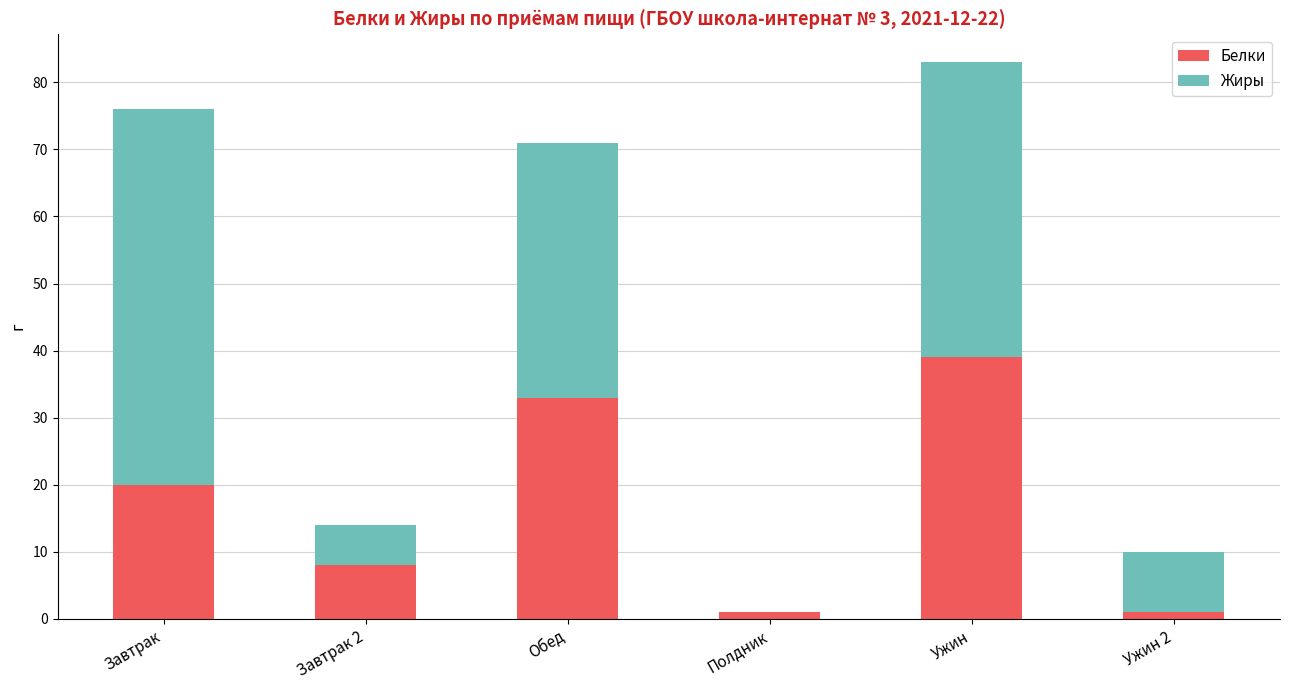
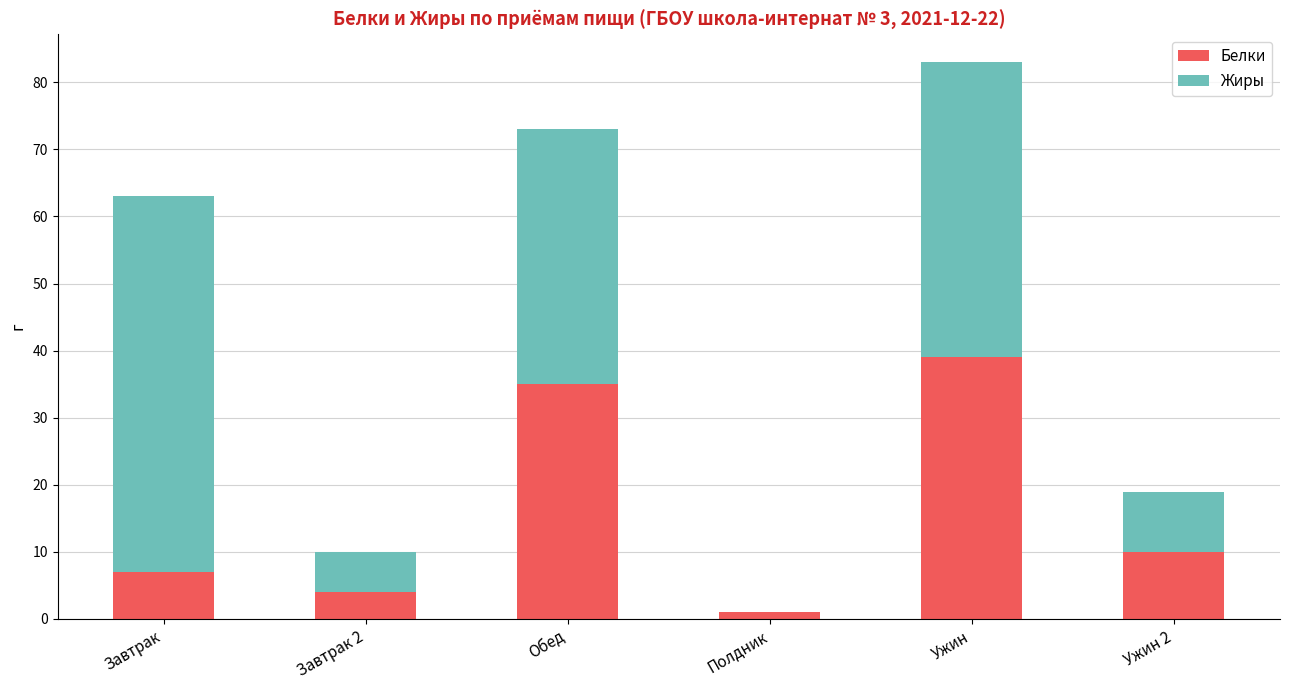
Белки, Завтрак: 20 -> 7
Белки, Завтрак 2: 8 -> 4
Белки, Обед: 33 -> 35
Белки, Ужин 2: 1 -> 10
